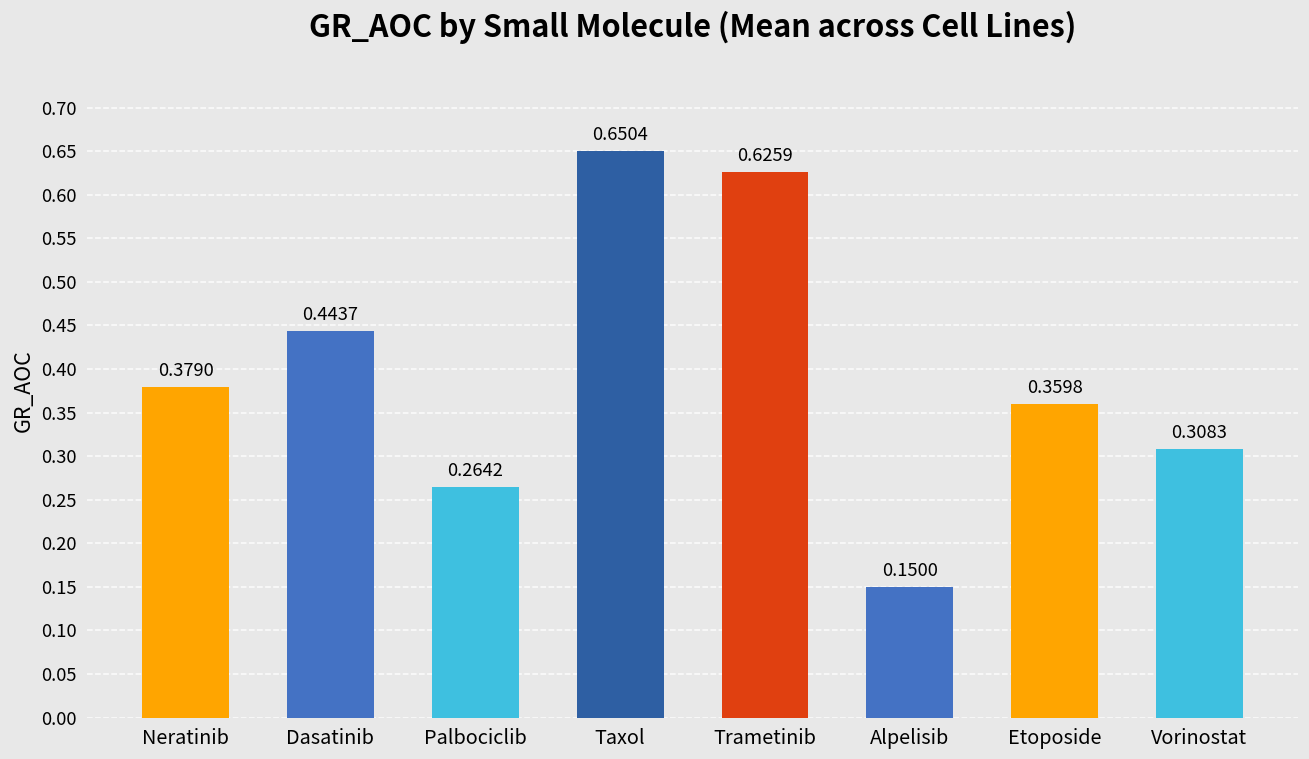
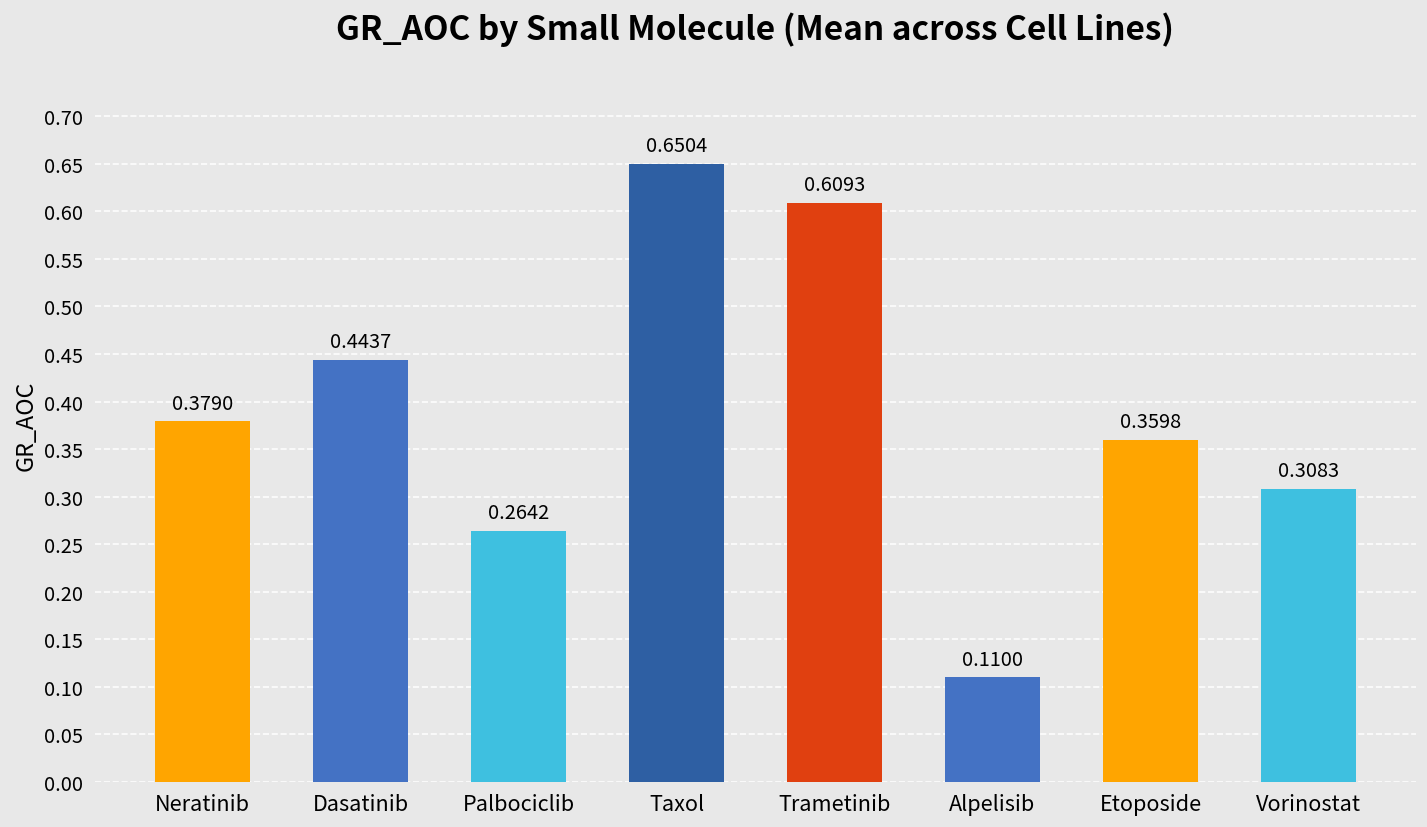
Trametinib: 0.6259 -> 0.6093
Alpelisib: 0.1500 -> 0.1100
